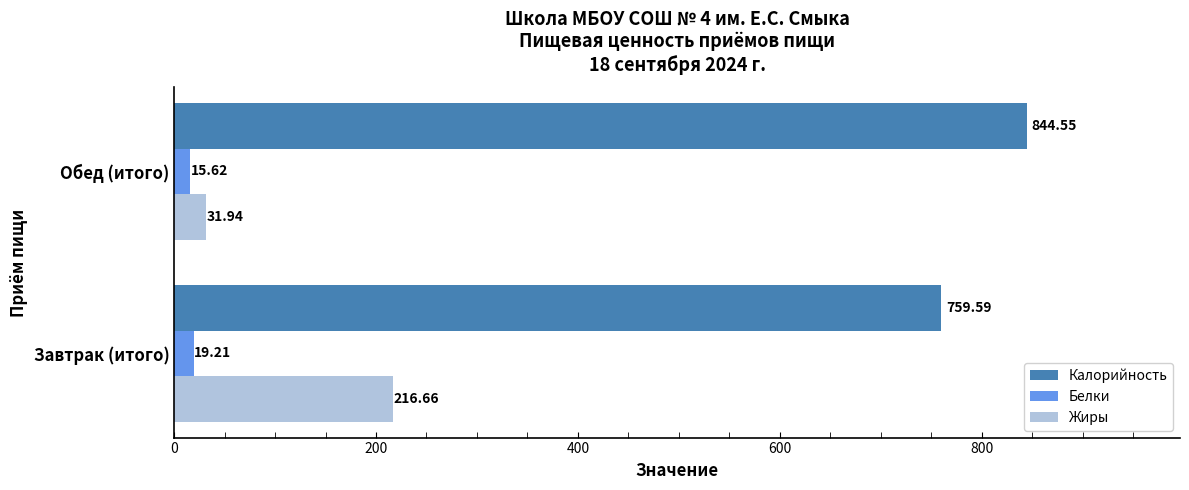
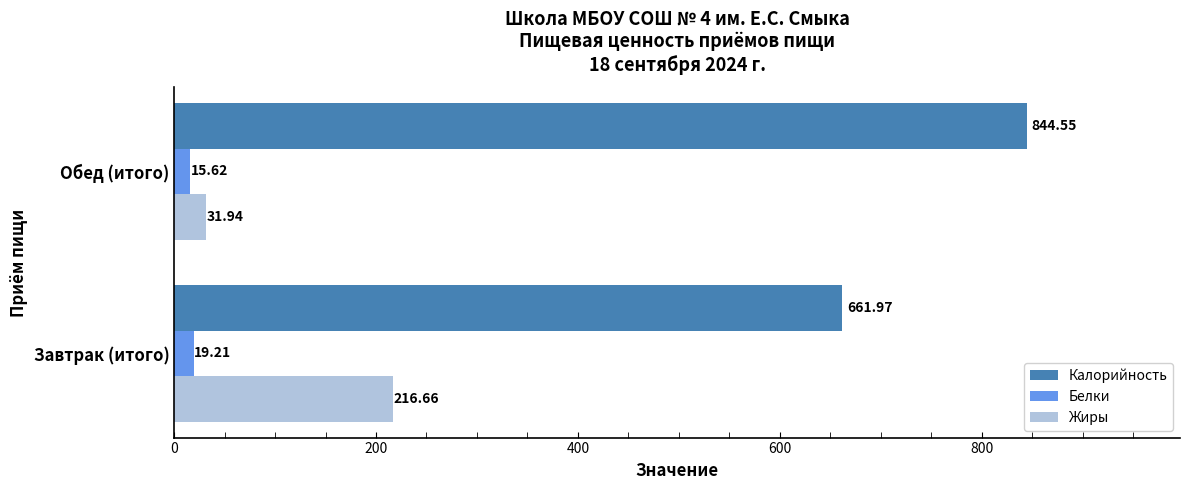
Калорийность, Завтрак (итого): 759.59 -> 661.97
